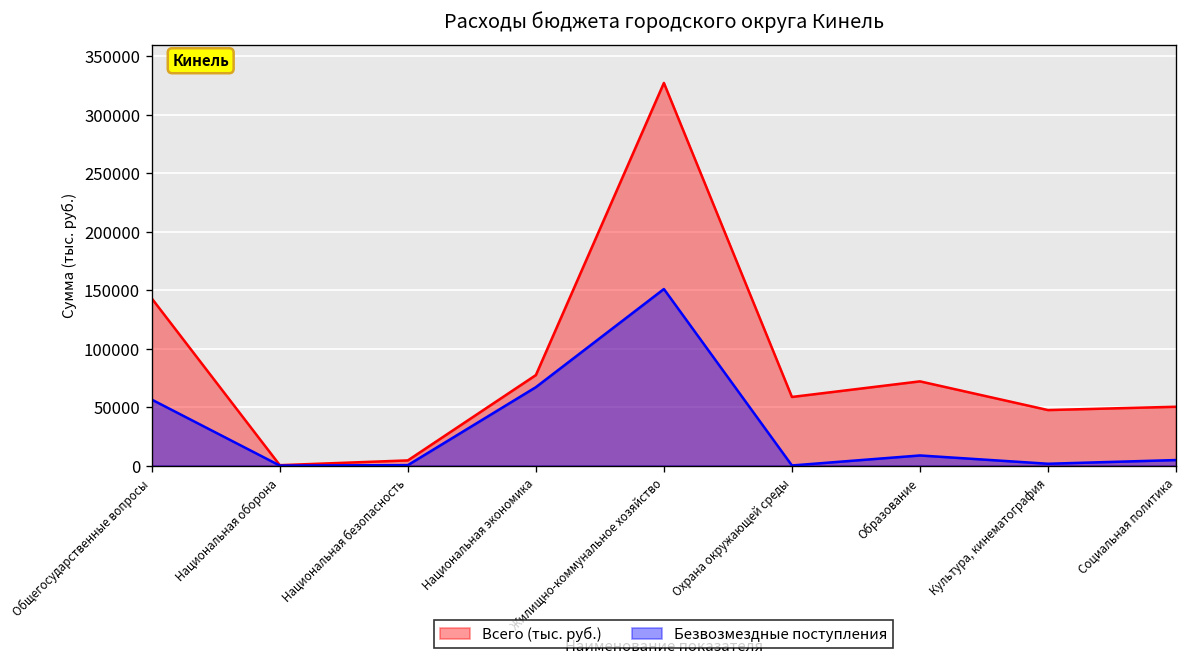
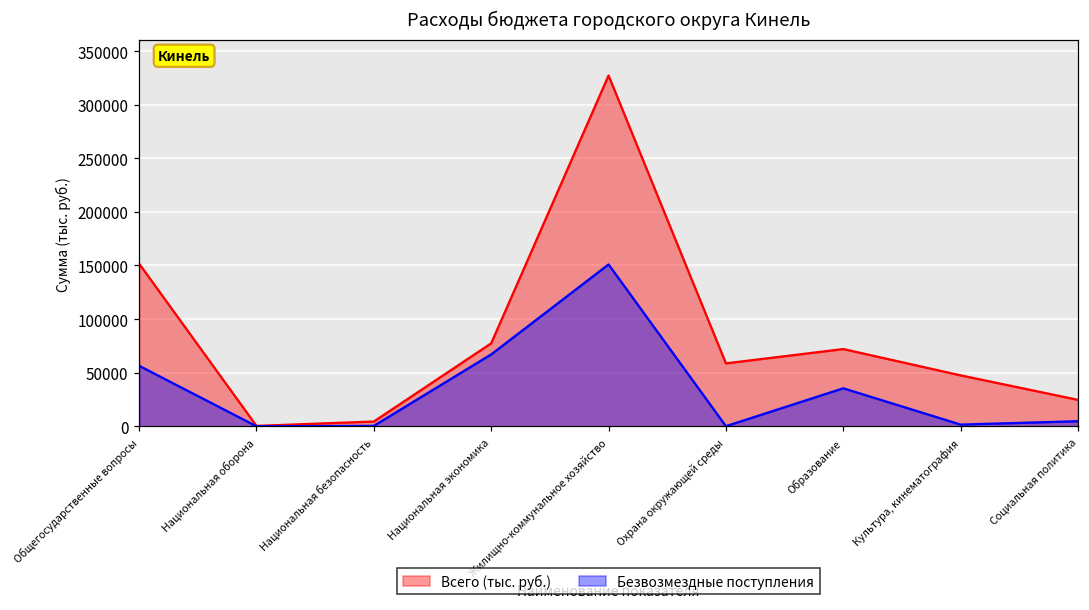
Всего (тыс. руб.), Общегосударственные вопросы: 140000 -> 150000
Безвозмездные поступления, Образование: 10000 -> 40000
Всего (тыс. руб.), Социальная политика: 50000 -> 20000
